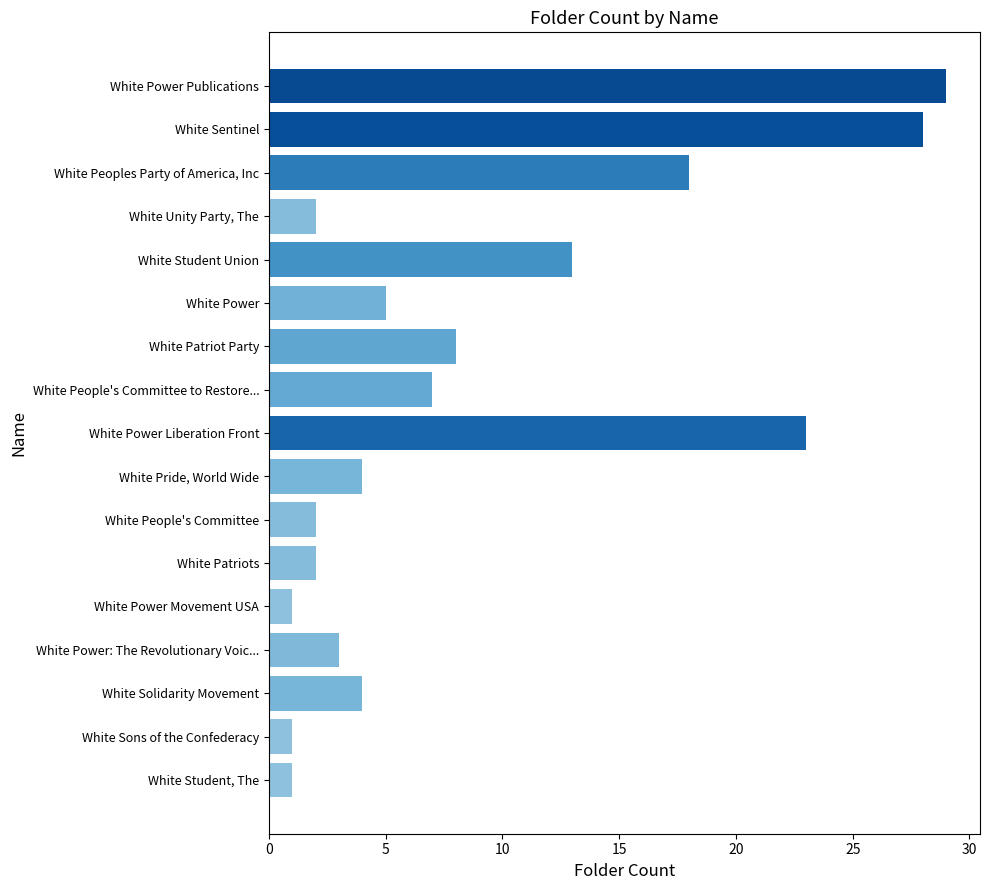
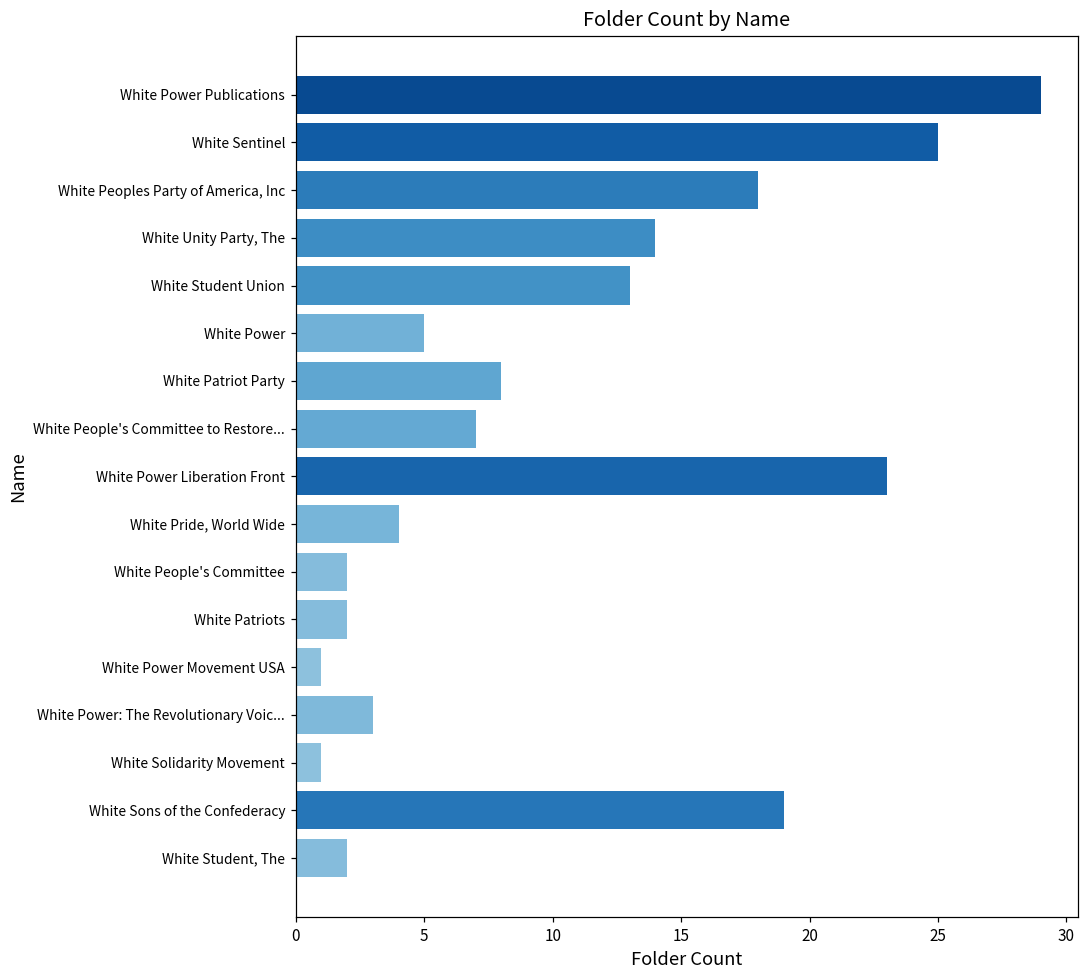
White Sentinel: 28 -> 25
White Unity Party, The: 2 -> 14
White Solidarity Movement: 4 -> 1
White Sons of the Confederacy: 1 -> 19
White Student, The: 1 -> 2
